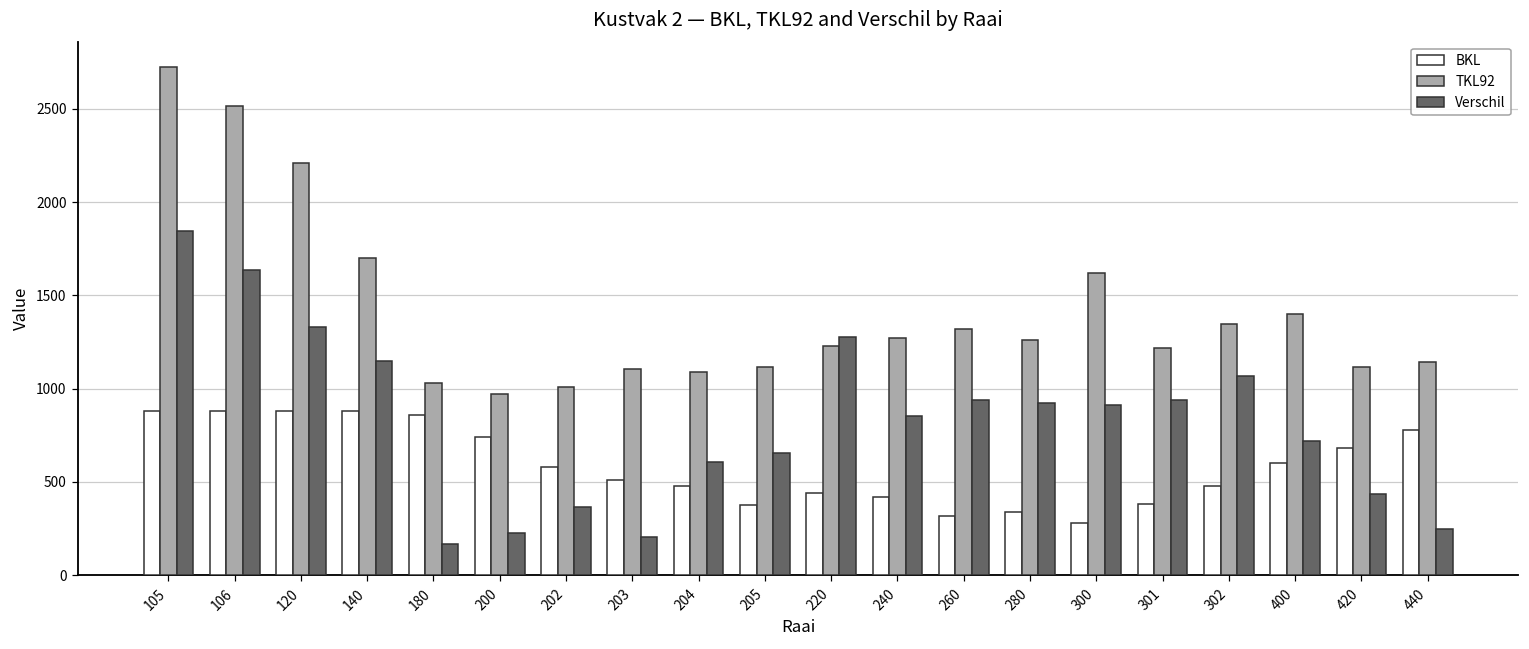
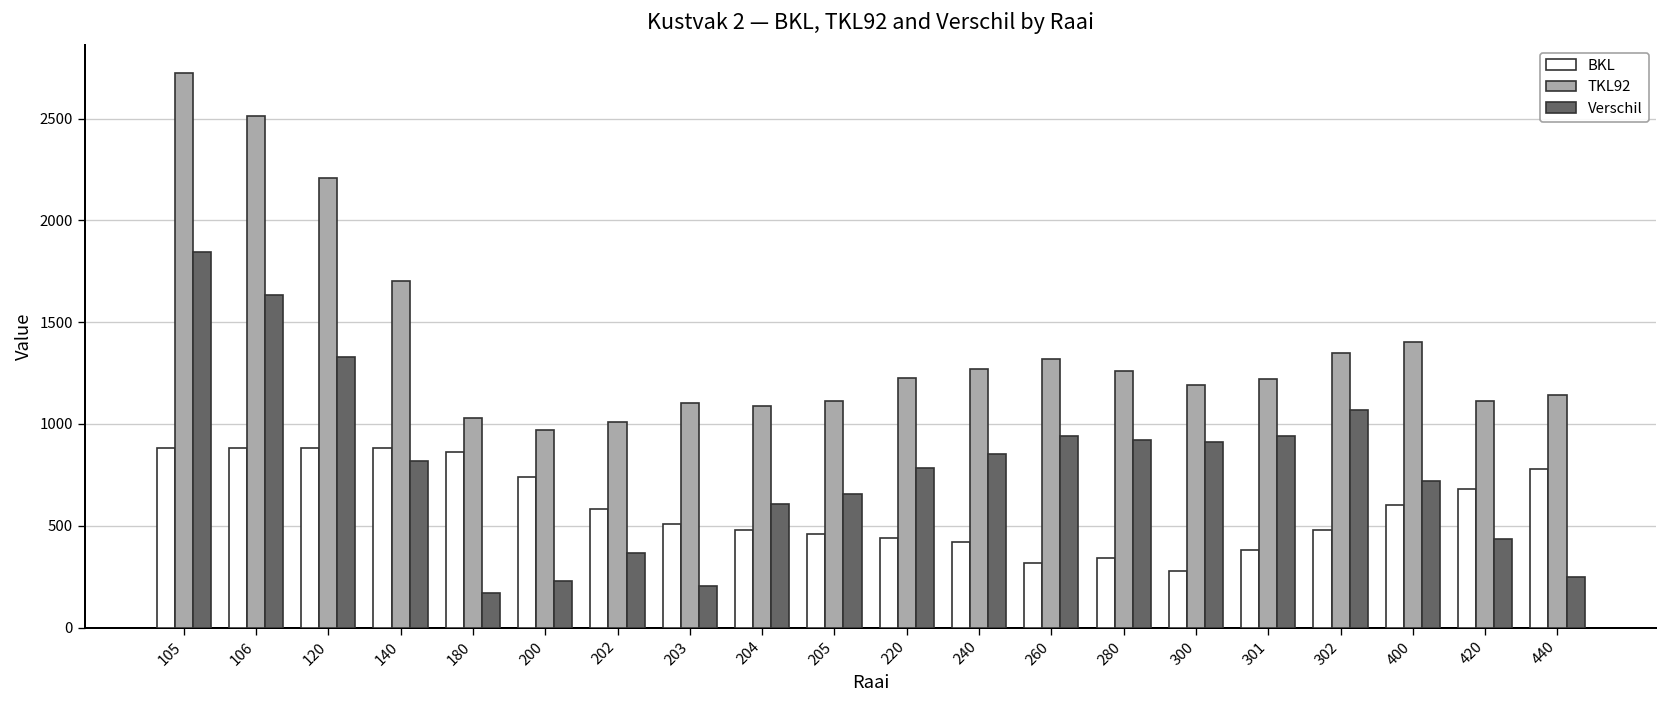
Verschil, 140: 1150 -> 820
BKL, 205: 380 -> 460
Verschil, 220: 1280 -> 790
TKL92, 300: 1620 -> 1190
